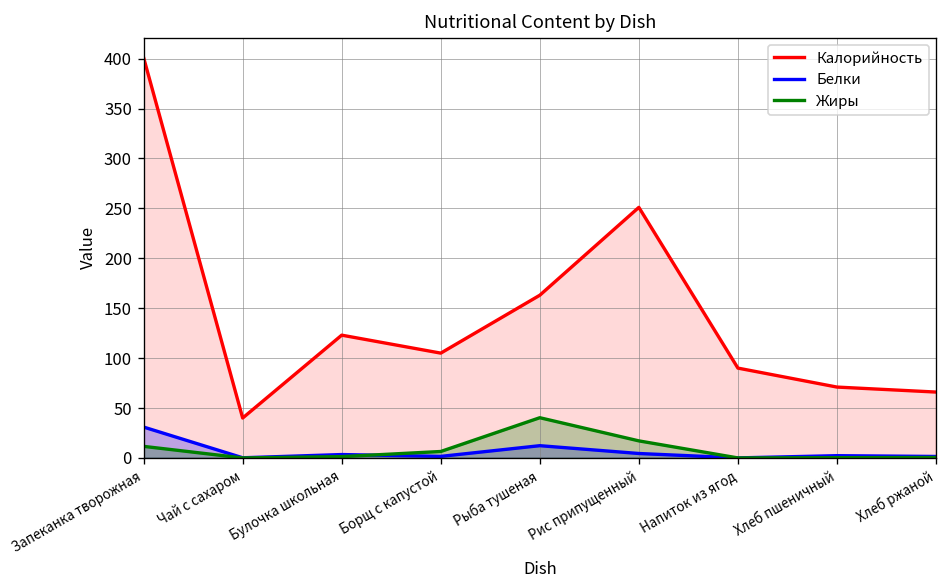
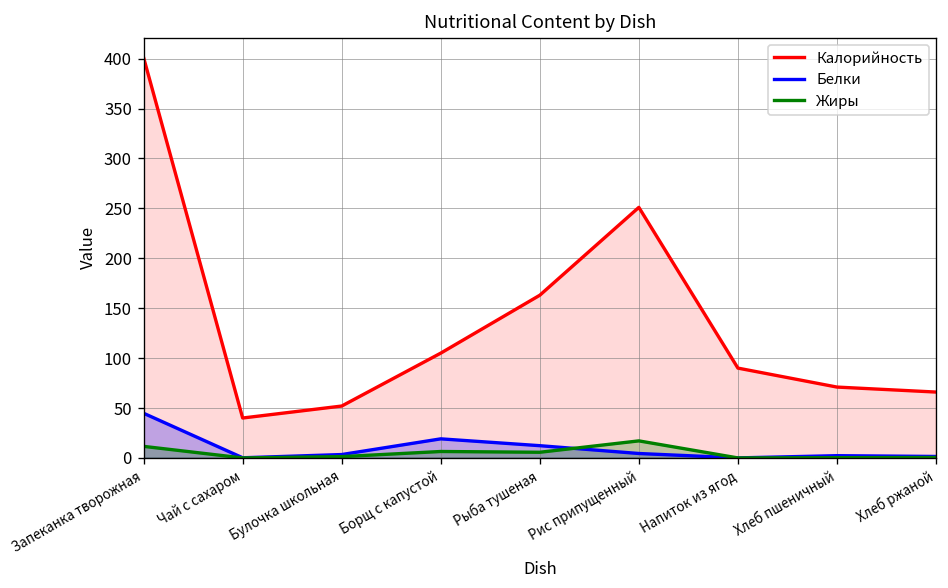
Белки, Запеканка творожная: 30 -> 40
Калорийность, Булочка школьная: 120 -> 50
Белки, Борщ с капустой: 0 -> 20
Жиры, Рыба тушеная: 40 -> 10
